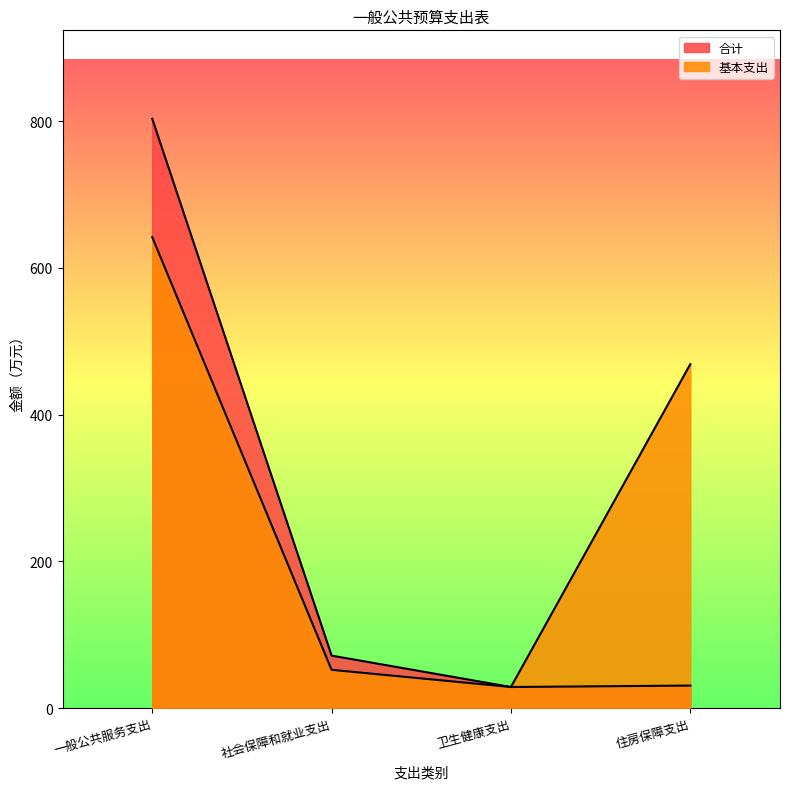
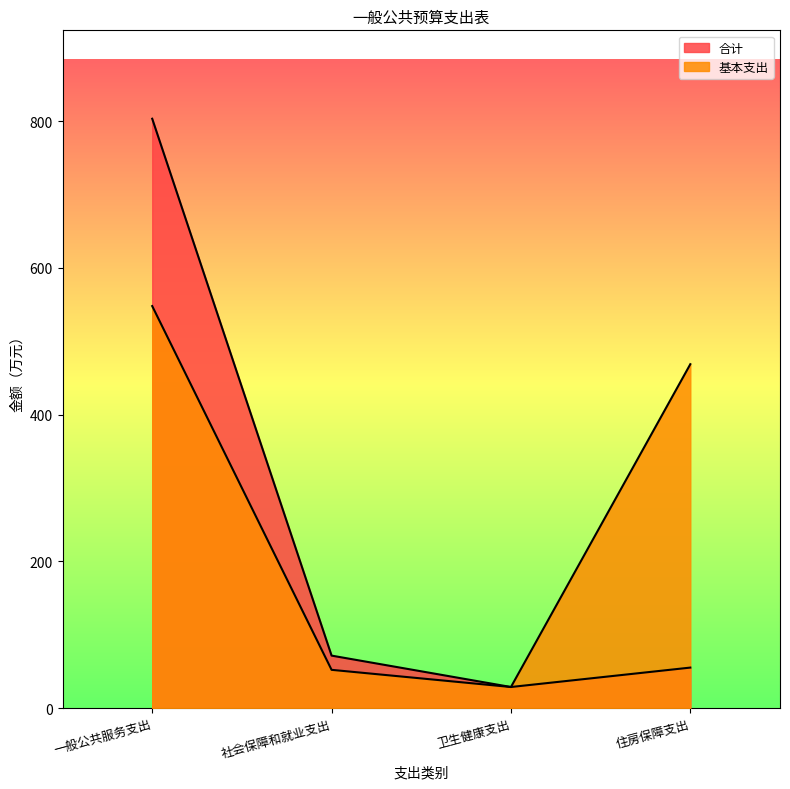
基本支出, 一般公共服务支出: 640 -> 550
合计, 住房保障支出: 30 -> 60
